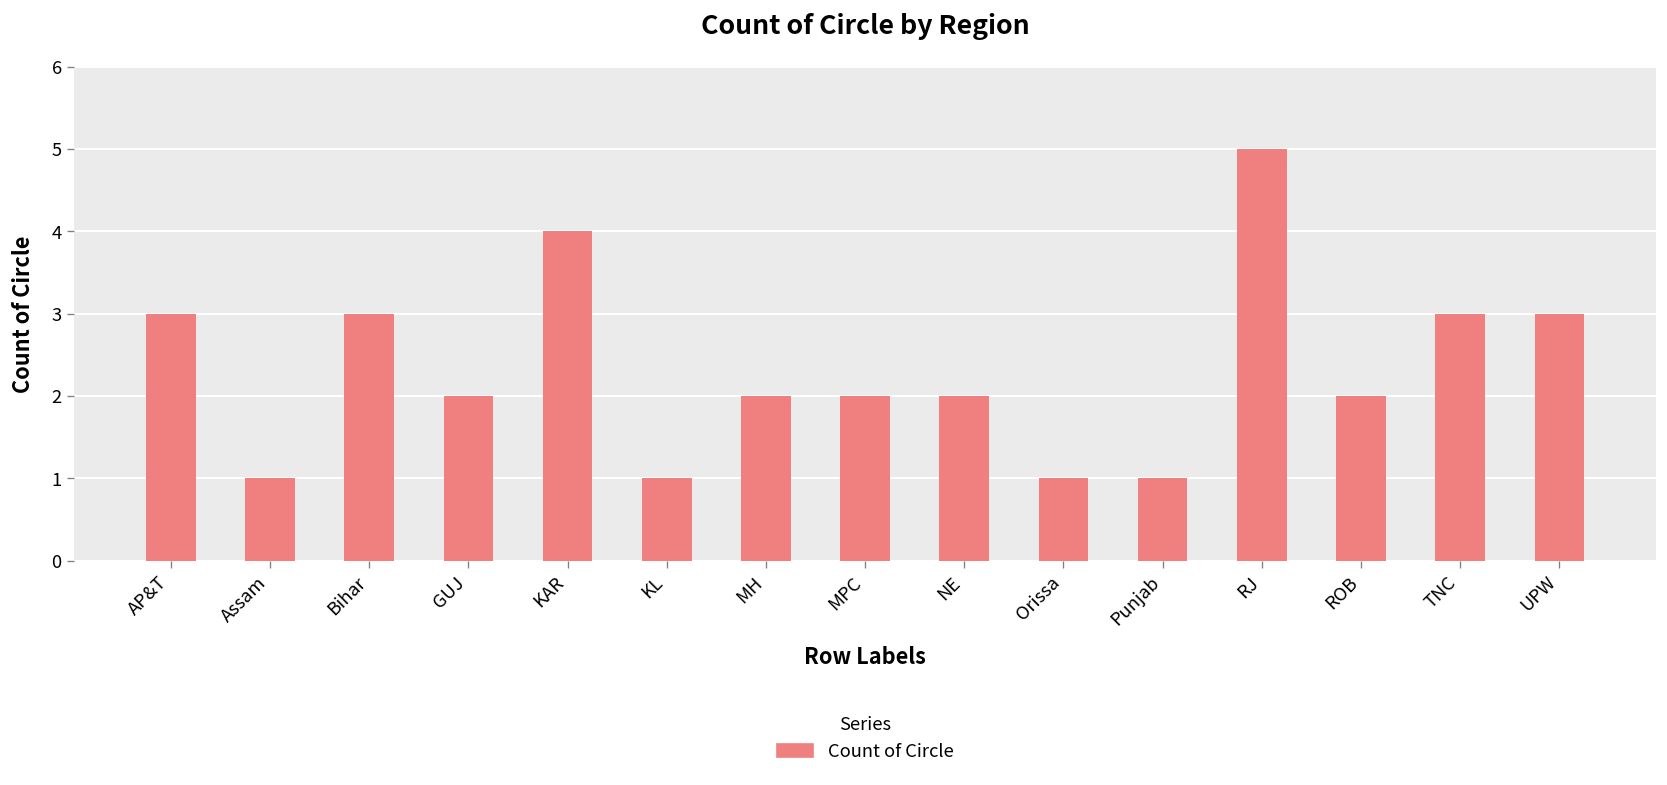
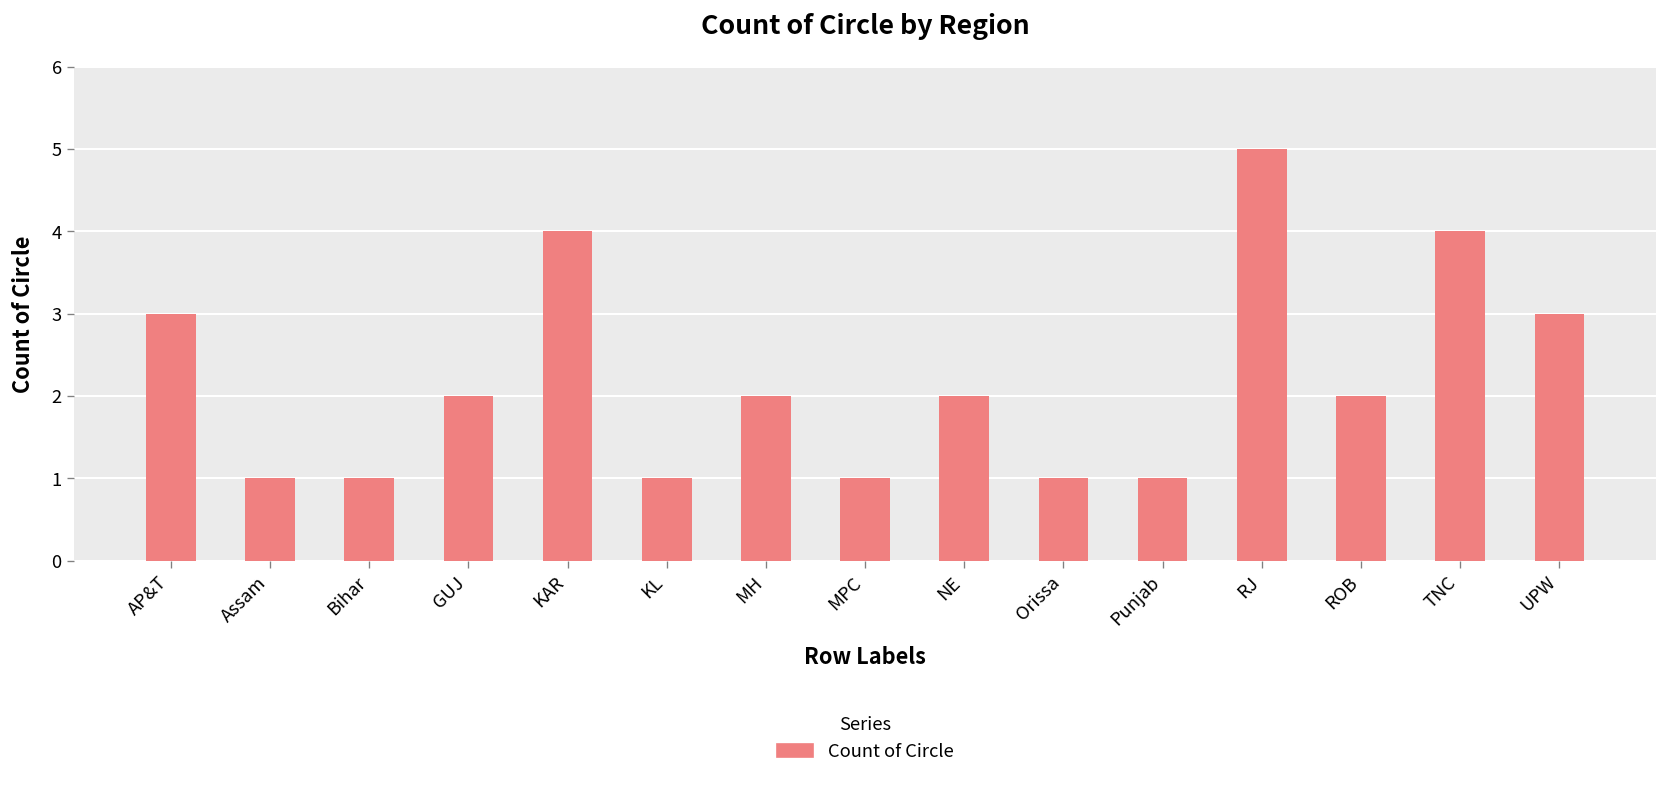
Bihar: 3 -> 1
MPC: 2 -> 1
TNC: 3 -> 4
